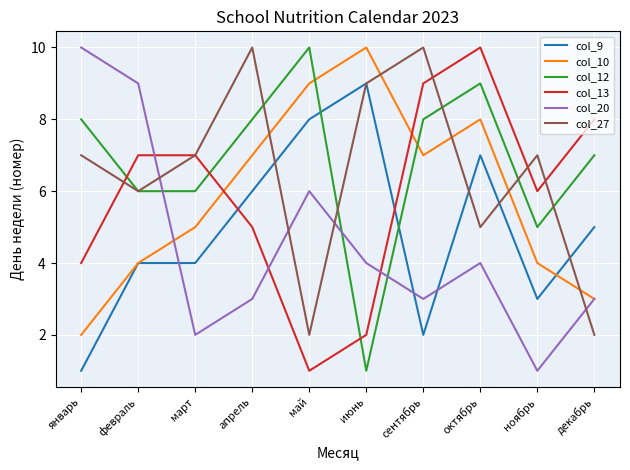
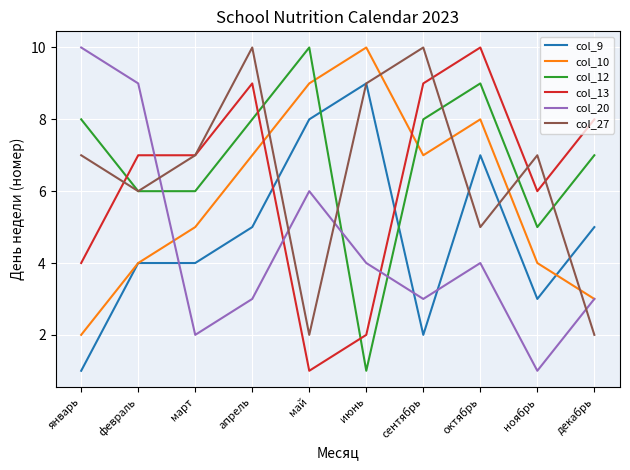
col_9, апрель: 6 -> 5
col_13, апрель: 5 -> 9
